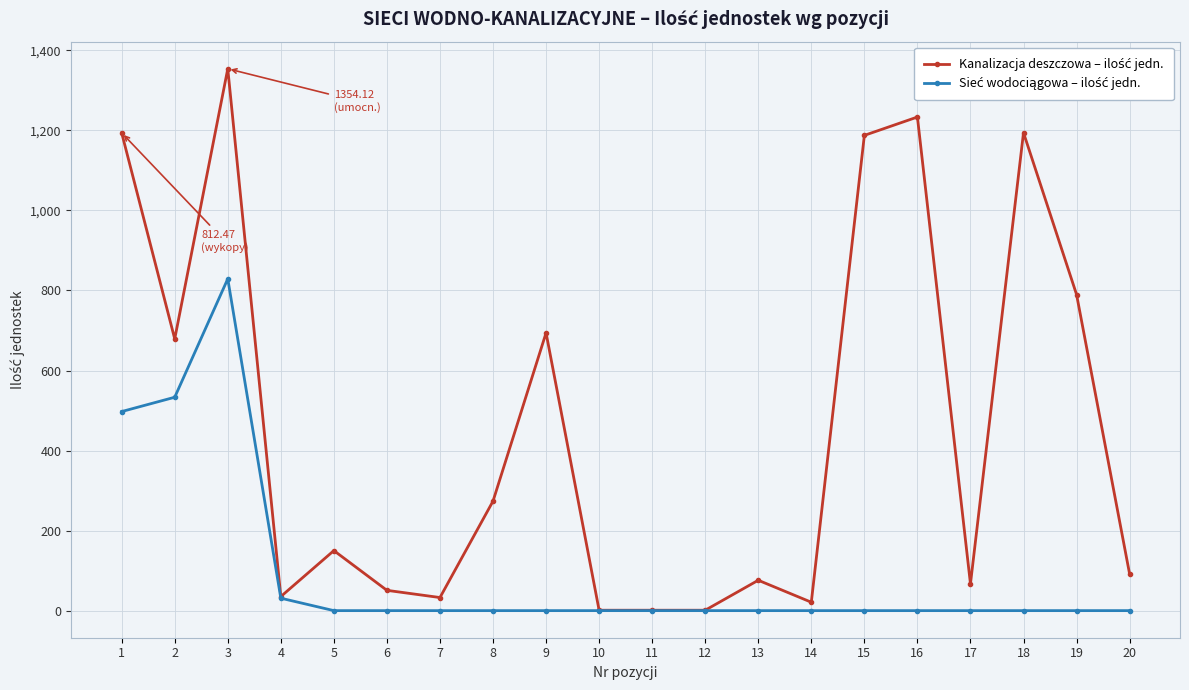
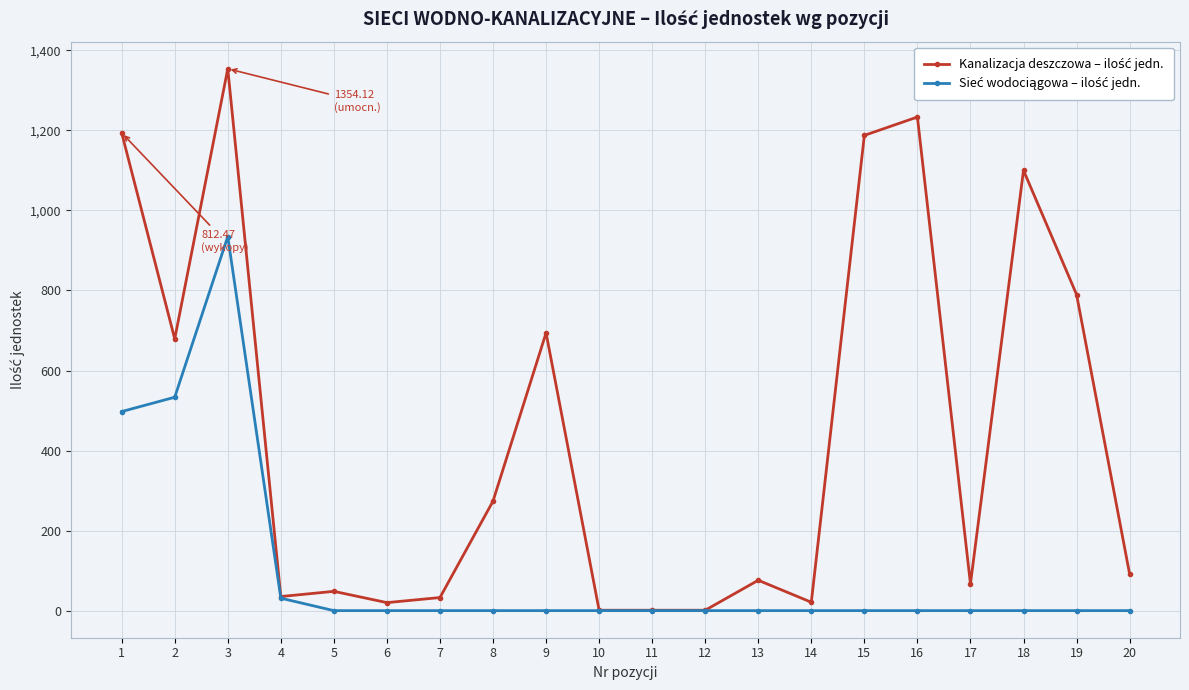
Sieć wodociągowa – ilość jedn., 3: 830 -> 930
Kanalizacja deszczowa – ilość jedn., 5: 150 -> 50
Kanalizacja deszczowa – ilość jedn., 6: 50 -> 20
Kanalizacja deszczowa – ilość jedn., 18: 1,190 -> 1,100
